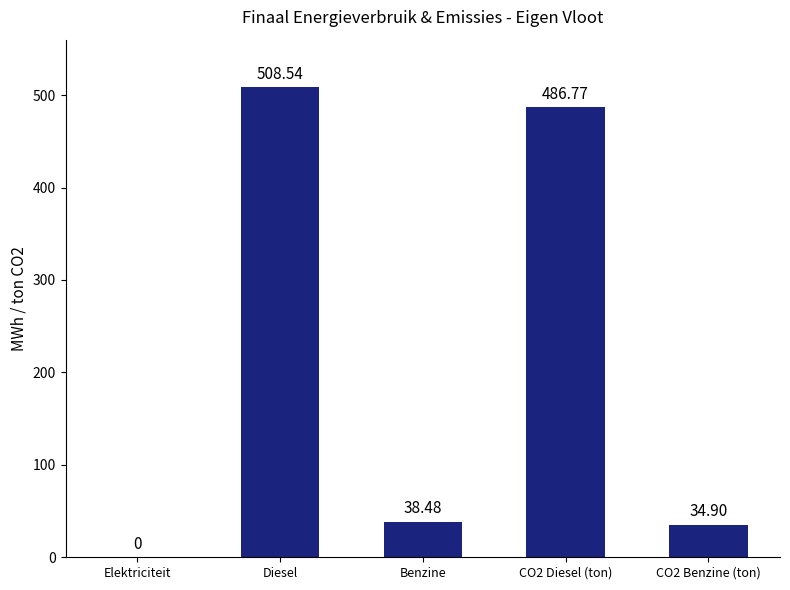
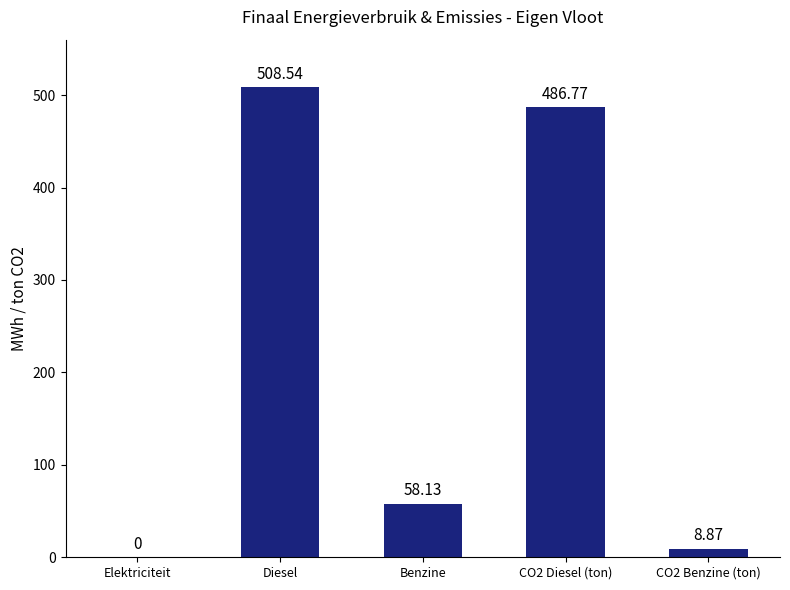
Benzine: 38.48 -> 58.13
CO2 Benzine (ton): 34.90 -> 8.87
